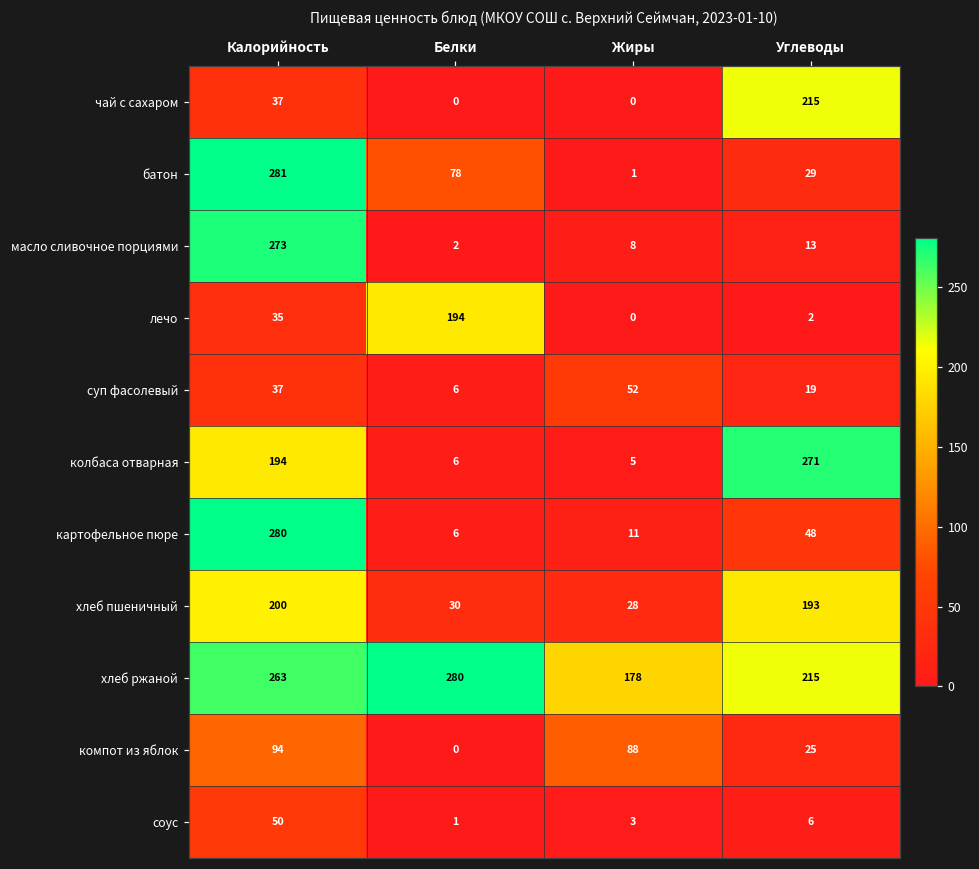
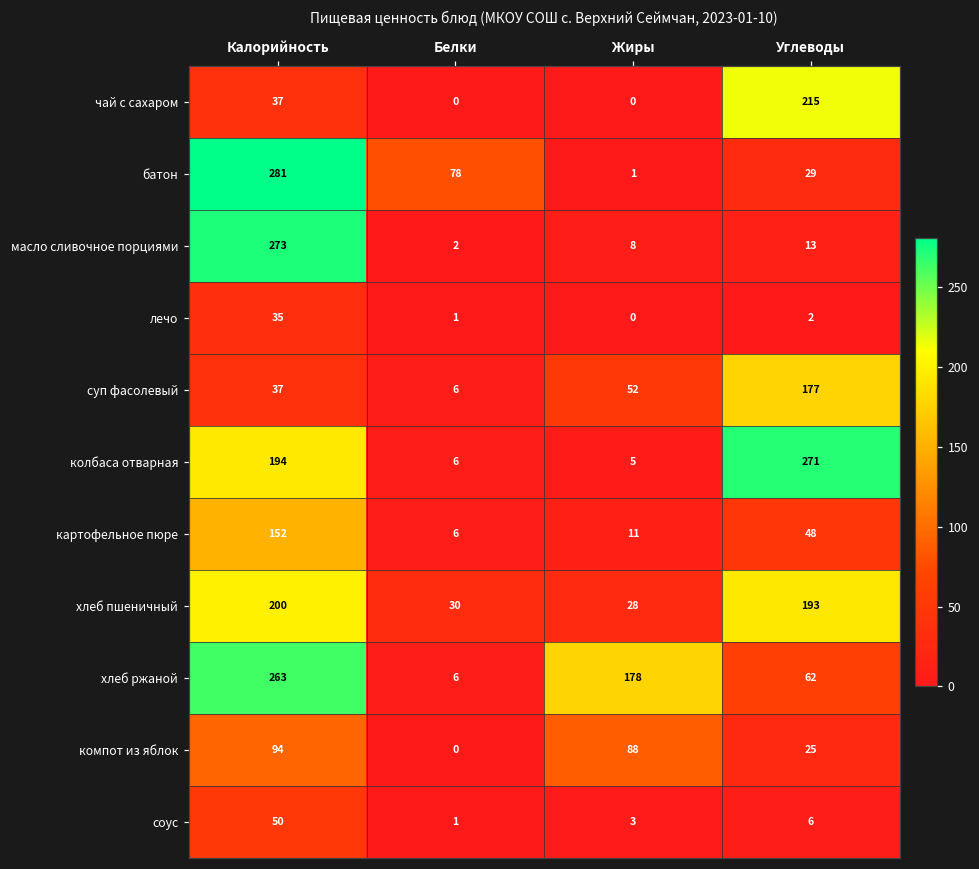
лечо, Белки: 194 -> 1
суп фасолевый, Углеводы: 19 -> 177
картофельное пюре, Калорийность: 280 -> 152
хлеб ржаной, Белки: 280 -> 6
хлеб ржаной, Углеводы: 215 -> 62
